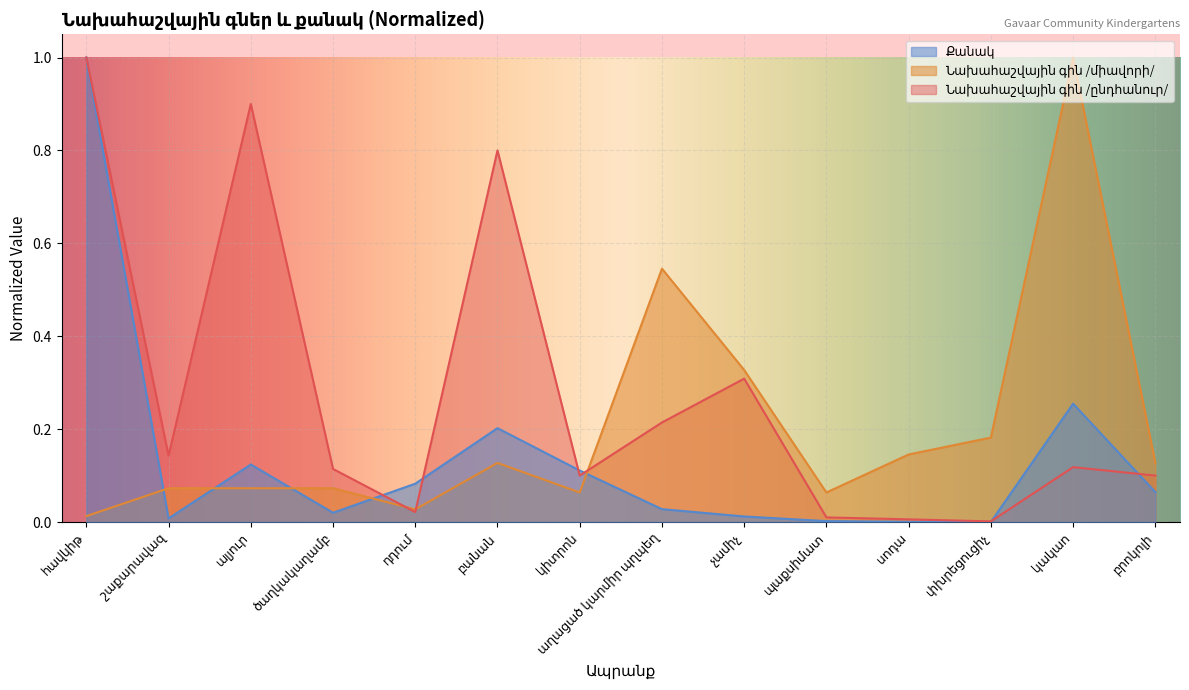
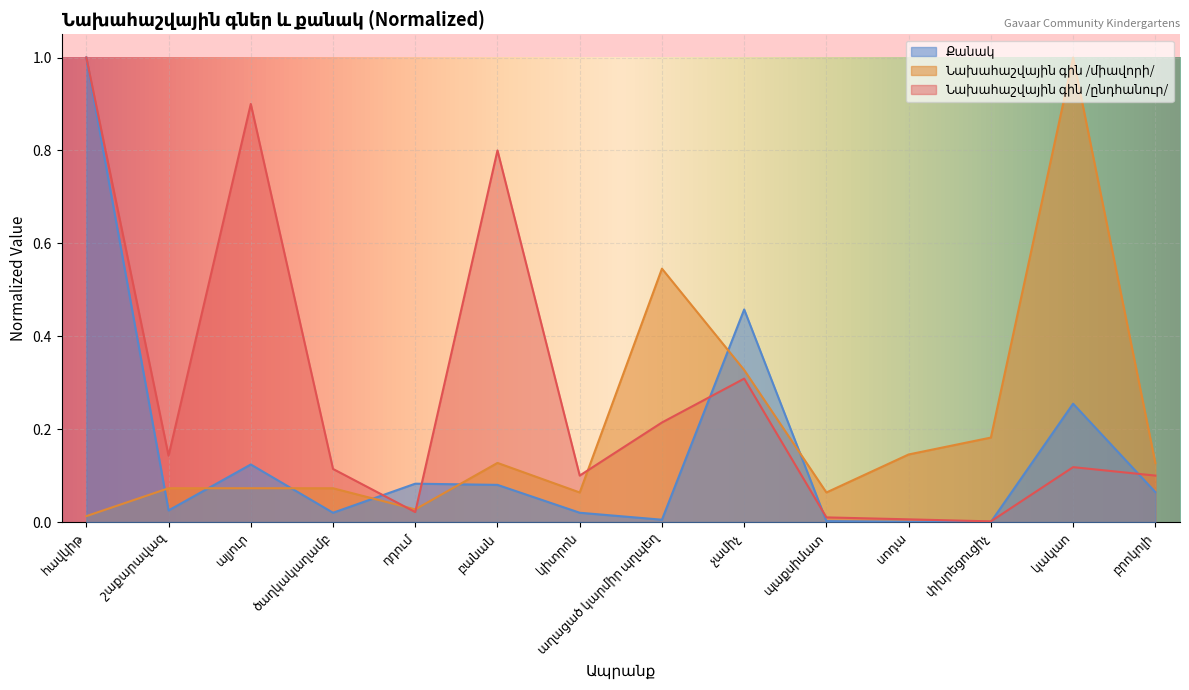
Քանակ, շաքարավազ: 0.01 -> 0.02
Քանակ, բանան: 0.20 -> 0.08
Քանակ, կիտրոն: 0.11 -> 0.02
Քանակ, աղացած կարմիր պղպեղ: 0.03 -> 0.01
Քանակ, չամիչ: 0.01 -> 0.46
